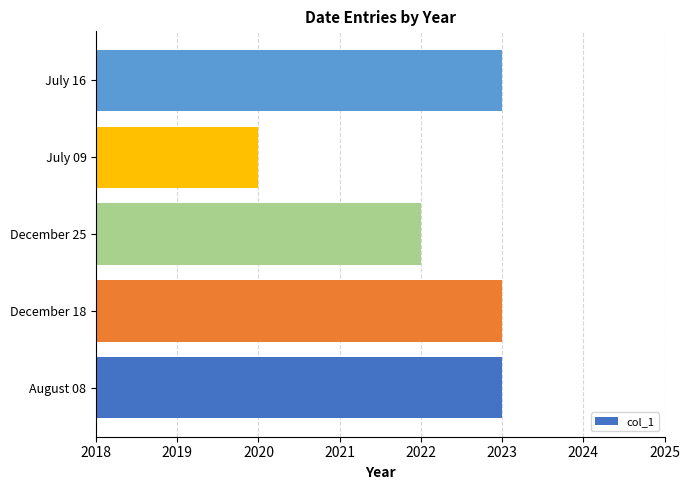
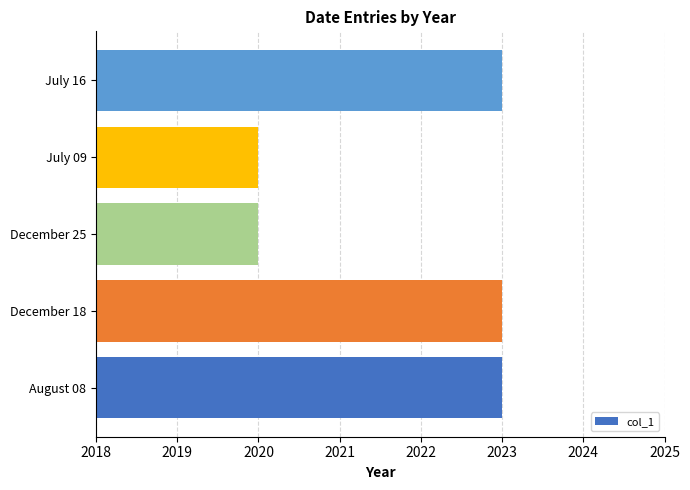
December 25: 2022 -> 2020
